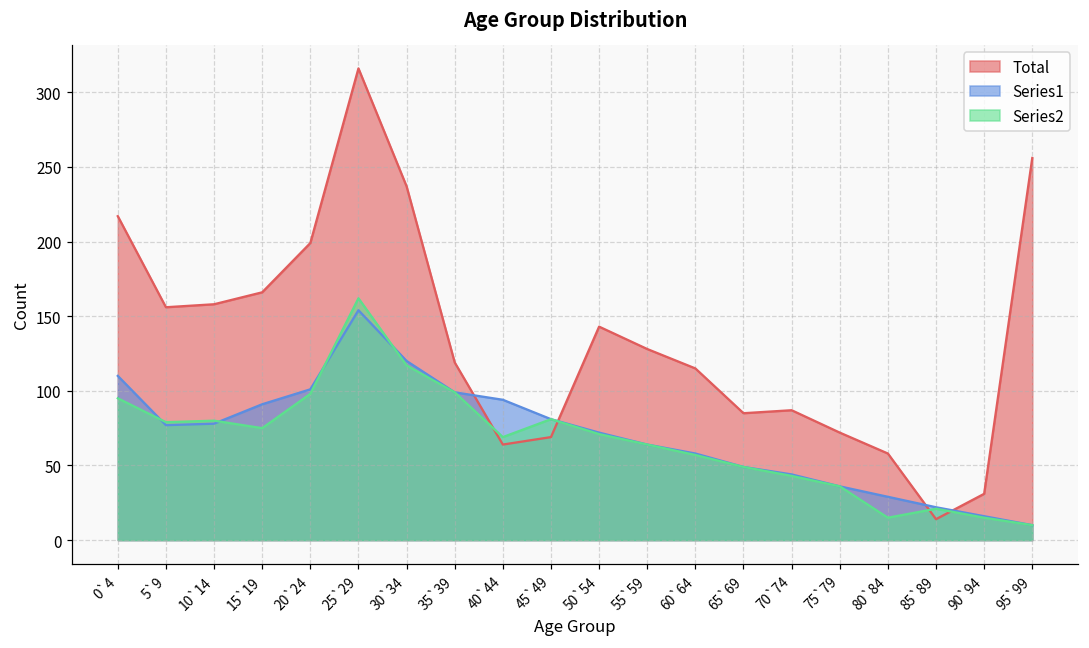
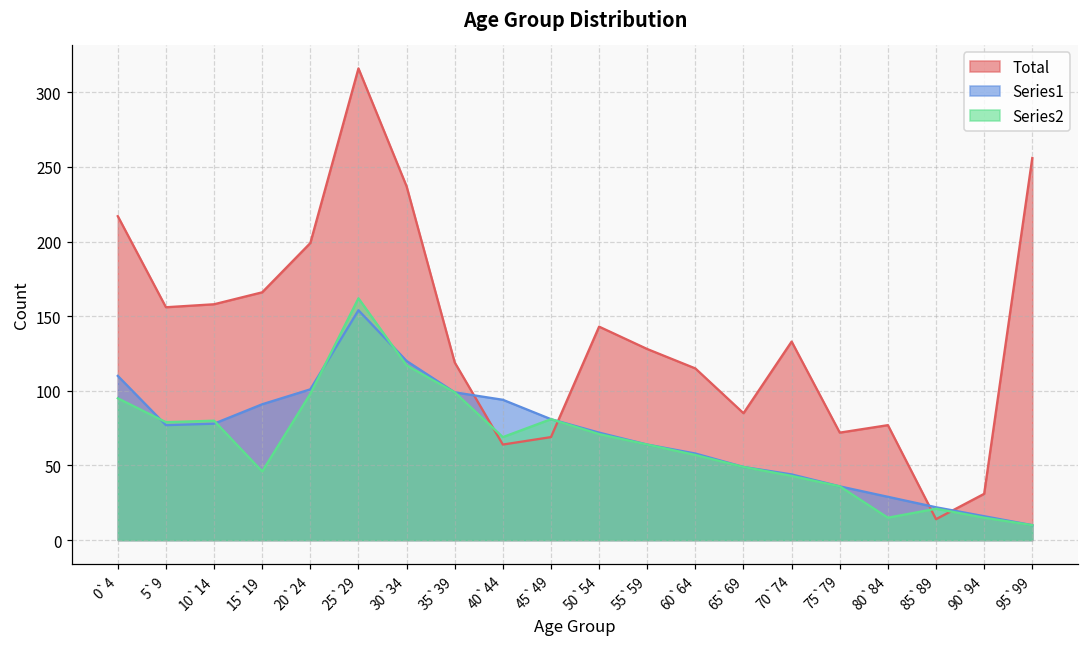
Series2, 15`19: 75 -> 46
Total, 70`74: 87 -> 133
Total, 80`84: 58 -> 77
